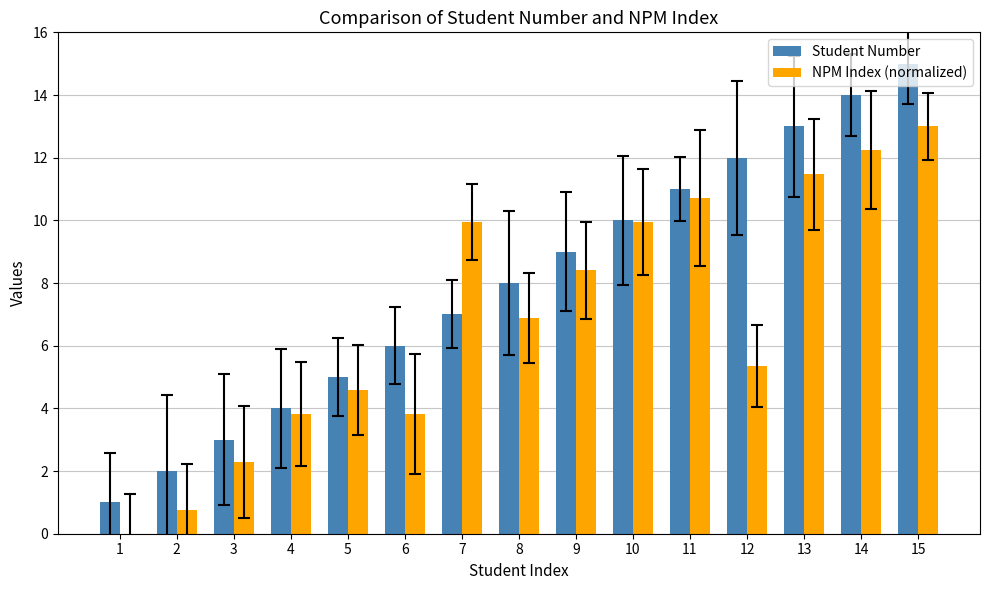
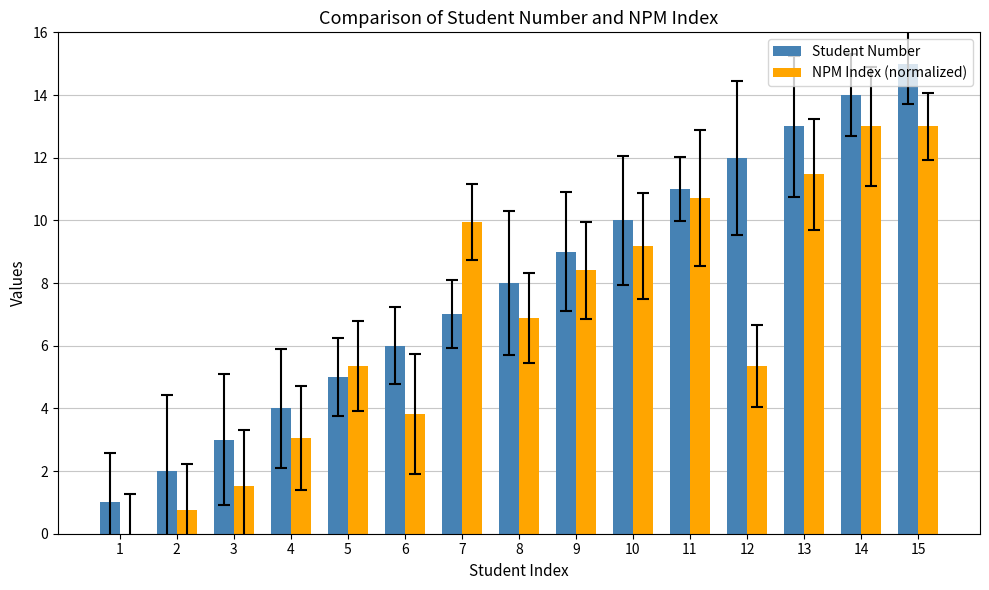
NPM Index (normalized), 3: 2.3 -> 1.5
NPM Index (normalized), 4: 3.8 -> 3.1
NPM Index (normalized), 5: 4.6 -> 5.4
NPM Index (normalized), 10: 9.9 -> 9.2
NPM Index (normalized), 14: 12.2 -> 13.0
